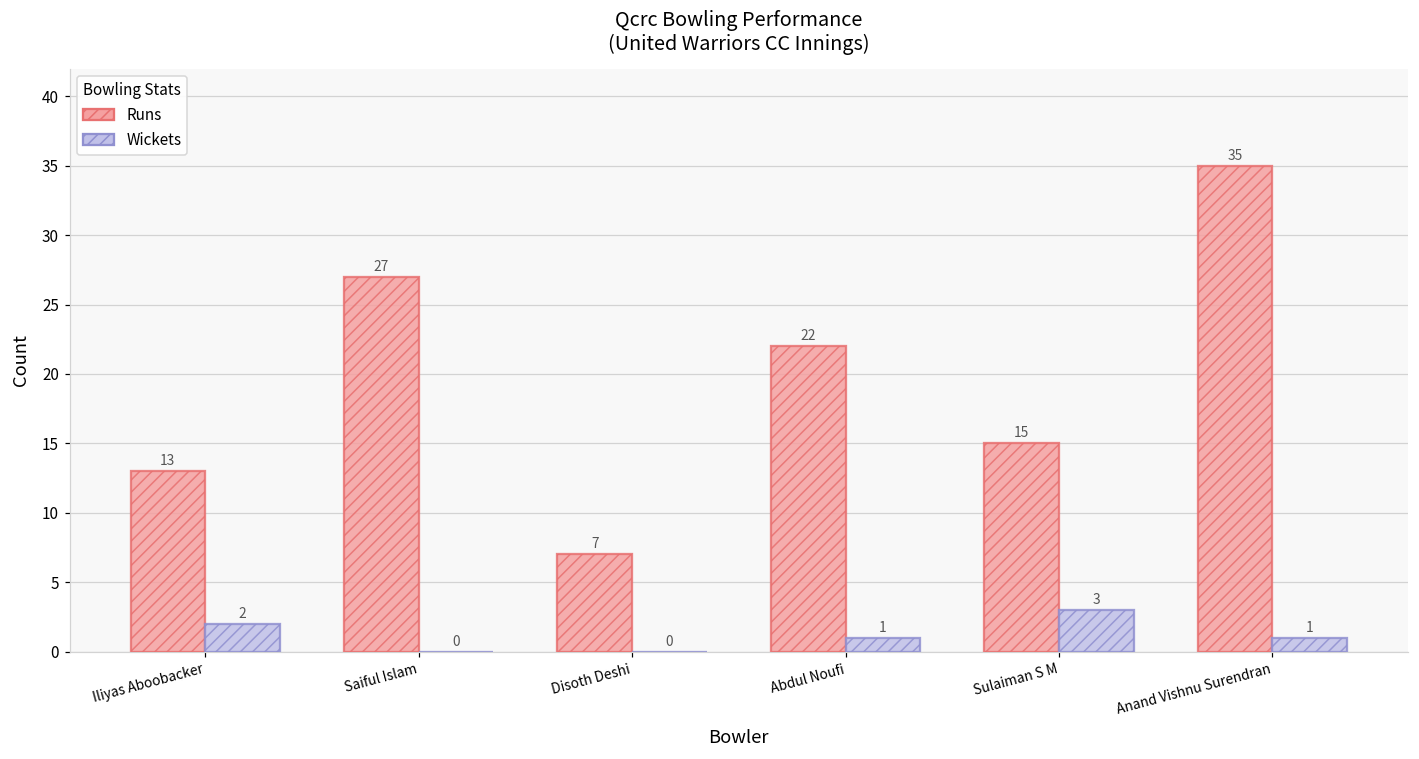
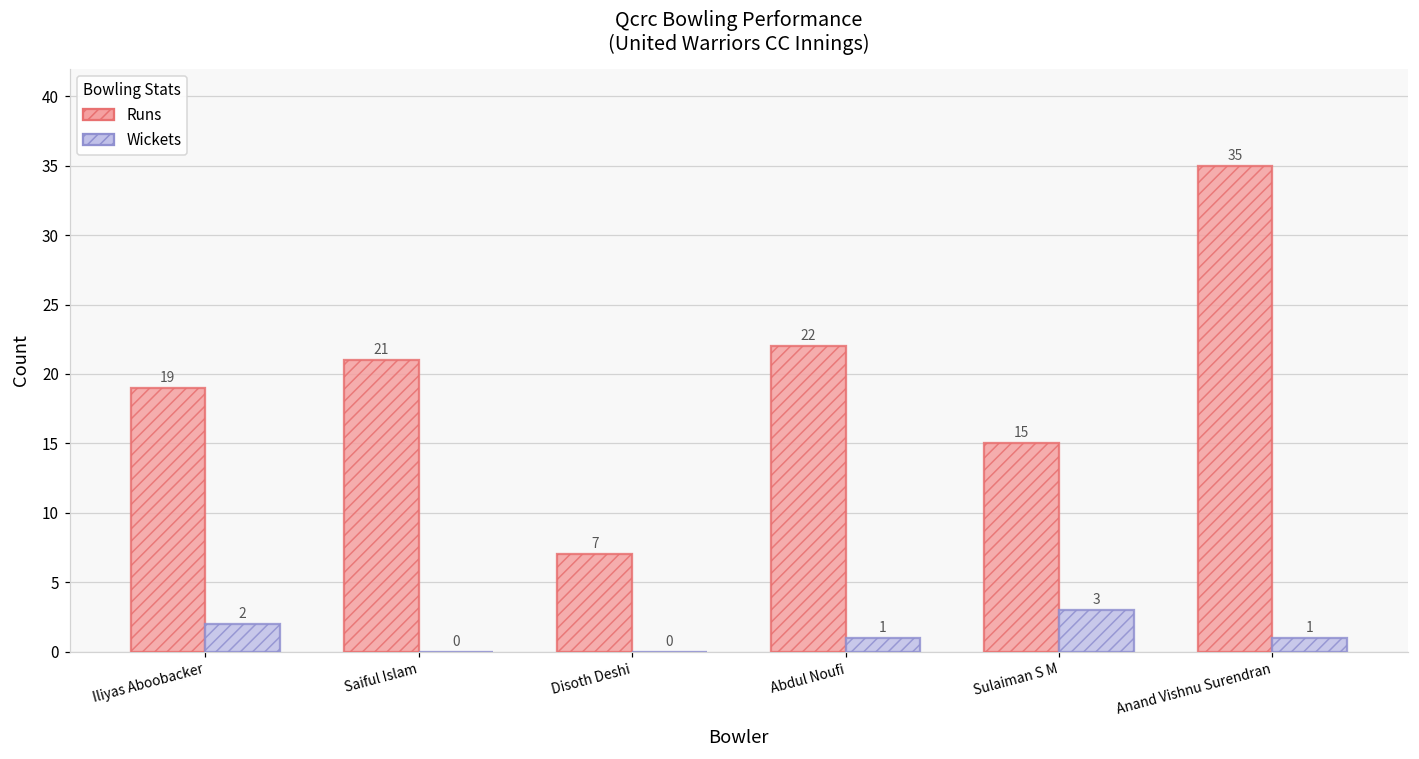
Runs, Iliyas Aboobacker: 13 -> 19
Runs, Saiful Islam: 27 -> 21
